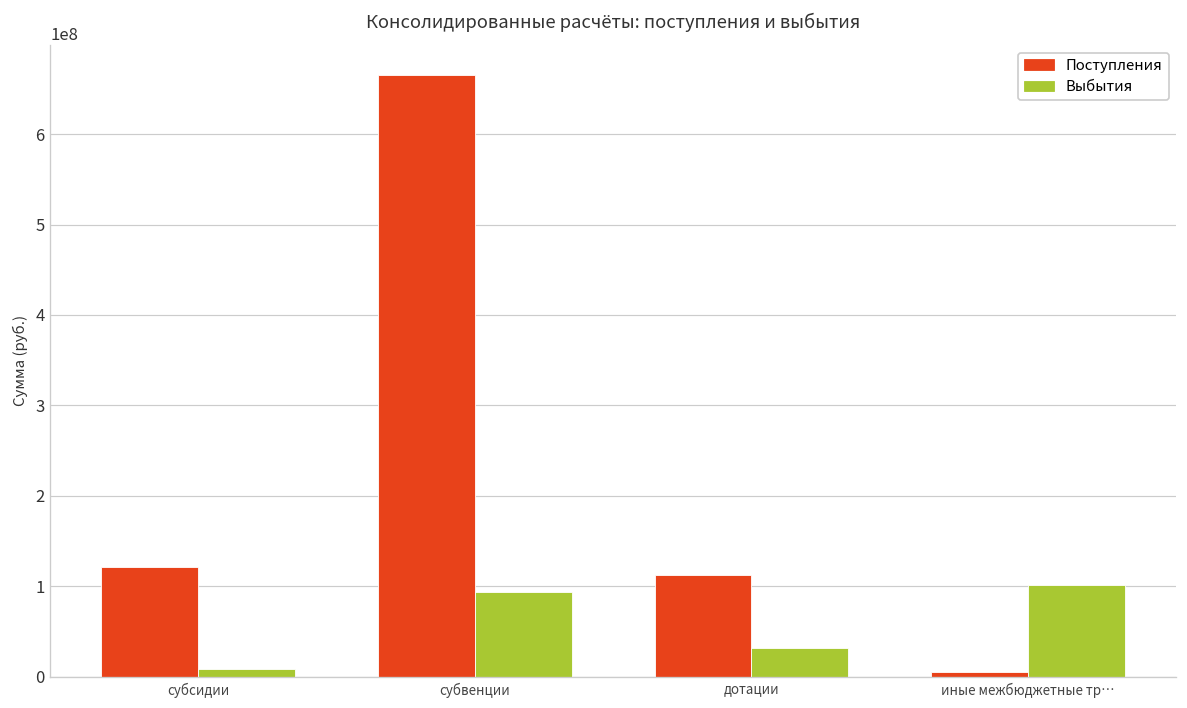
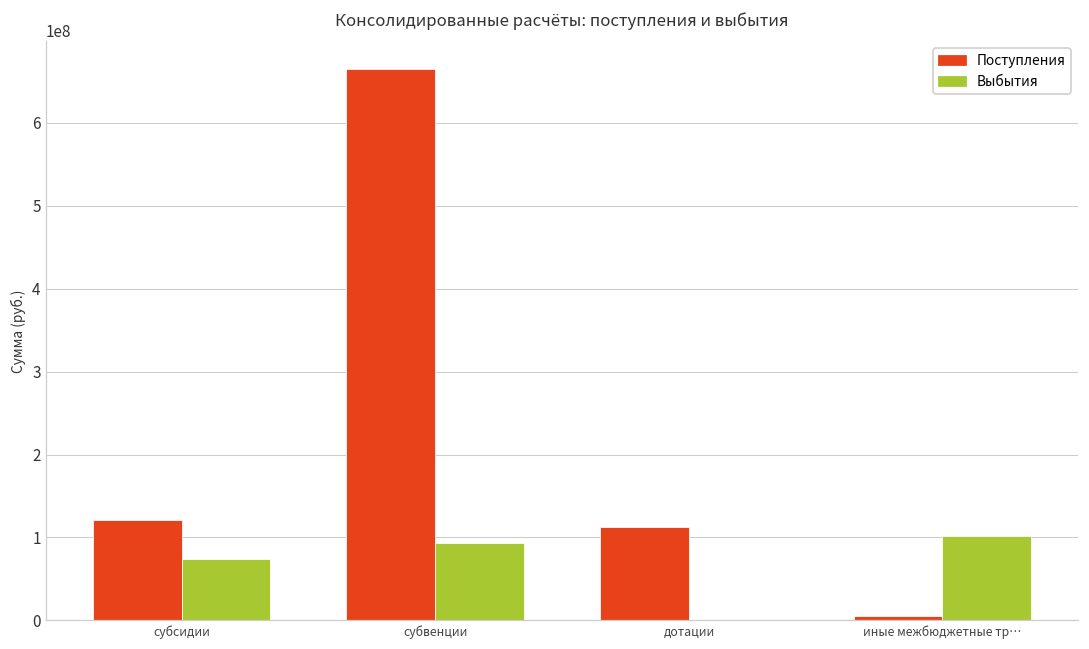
Выбытия, субсидии: 10000000 -> 70000000
Выбытия, дотации: 30000000 -> 0
